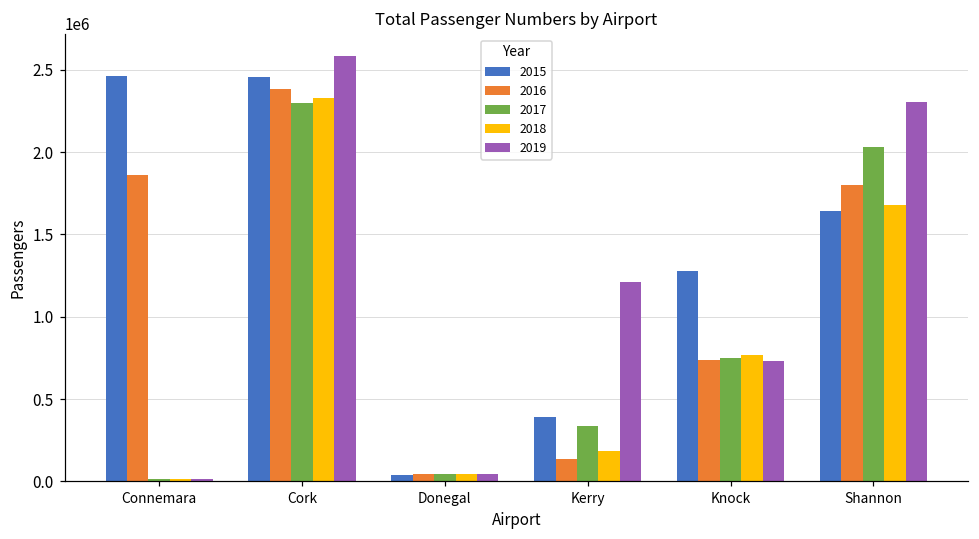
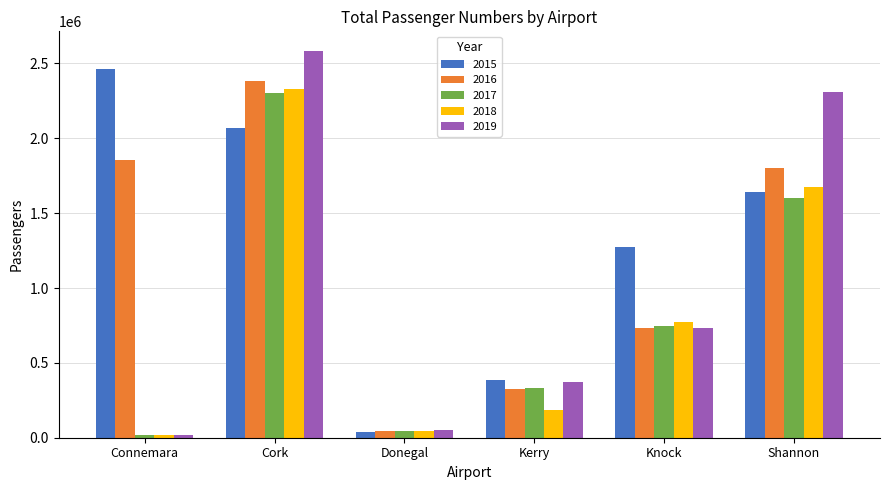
2015, Cork: 2450000 -> 2070000
2016, Kerry: 130000 -> 330000
2019, Kerry: 1210000 -> 370000
2017, Shannon: 2030000 -> 1600000
